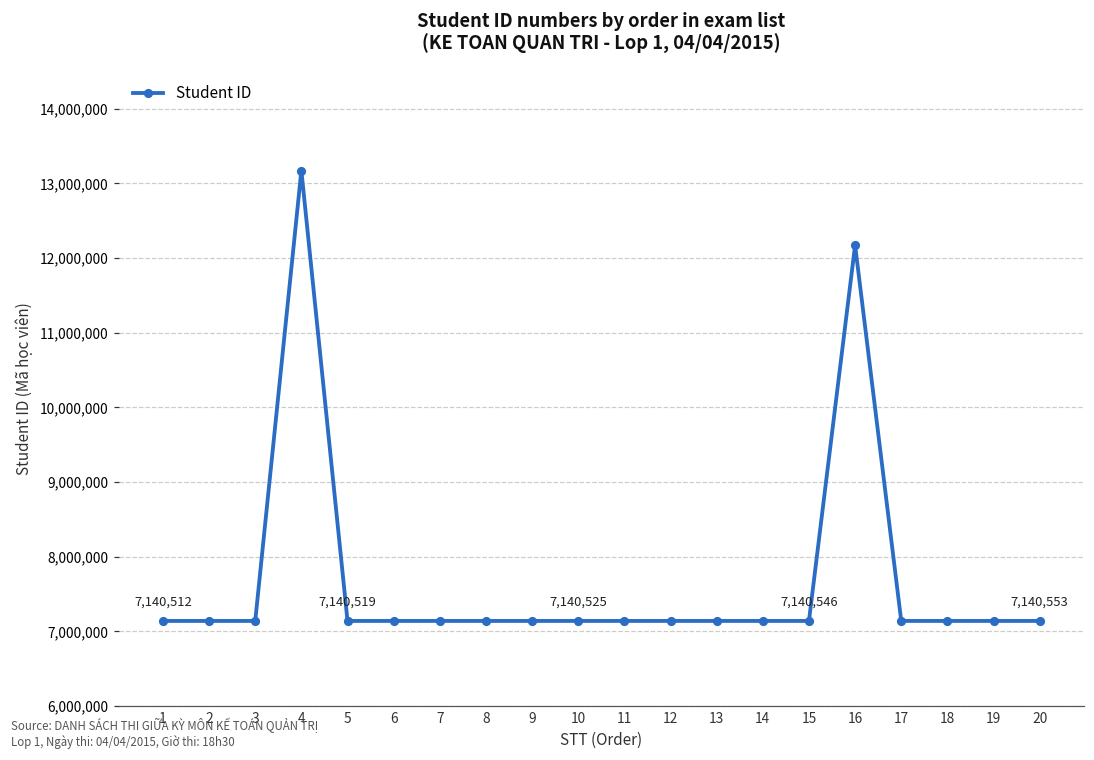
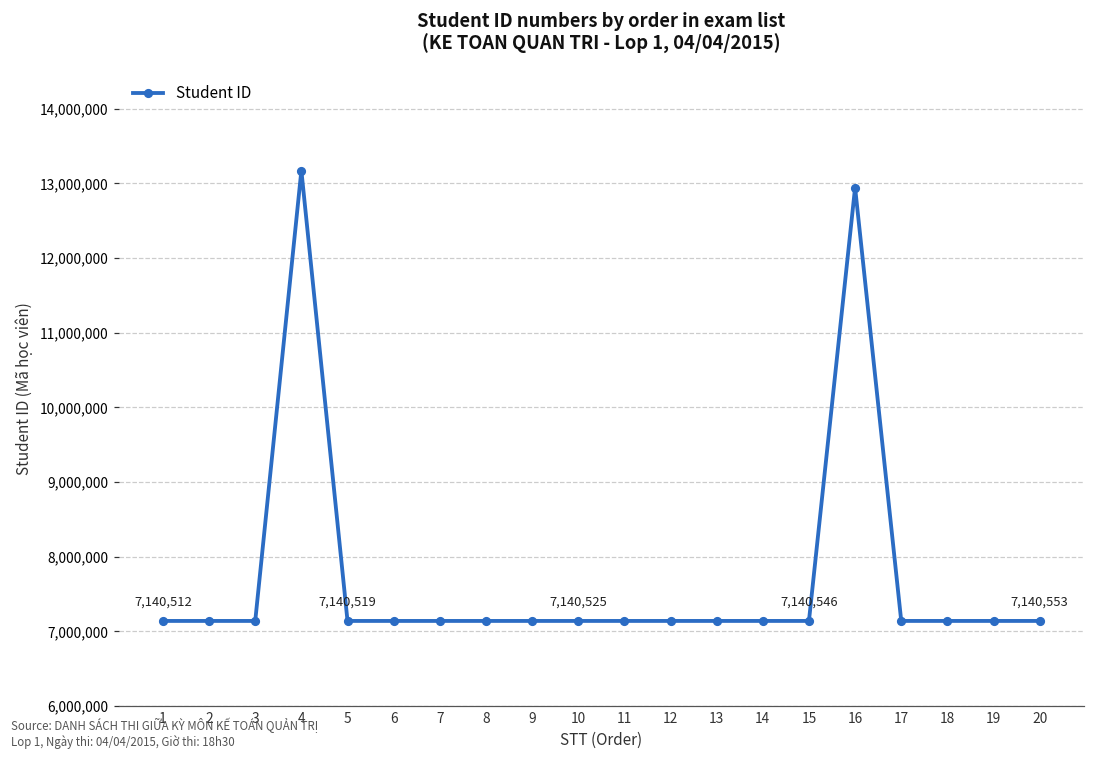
16: 12,200,000 -> 12,900,000
